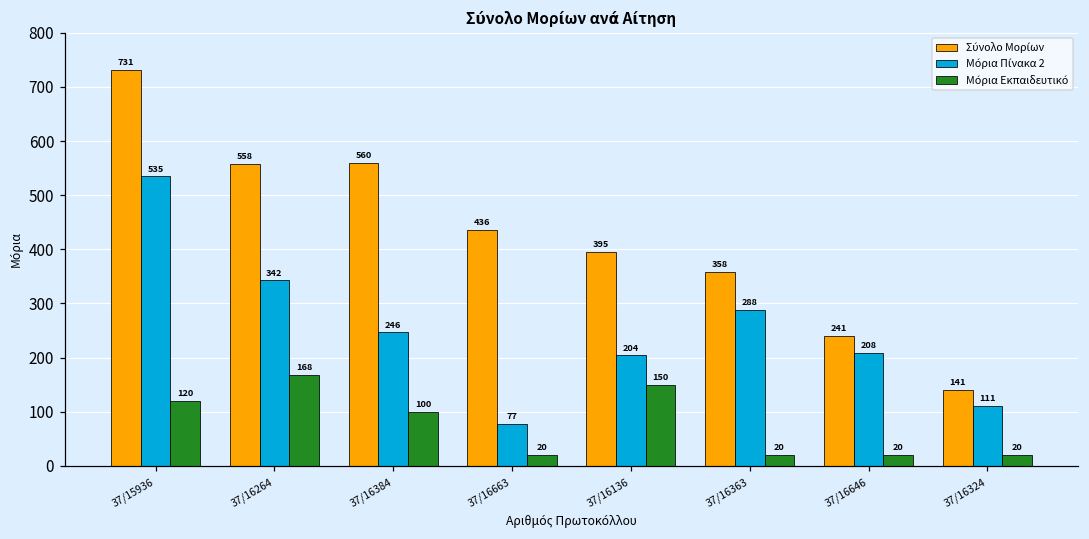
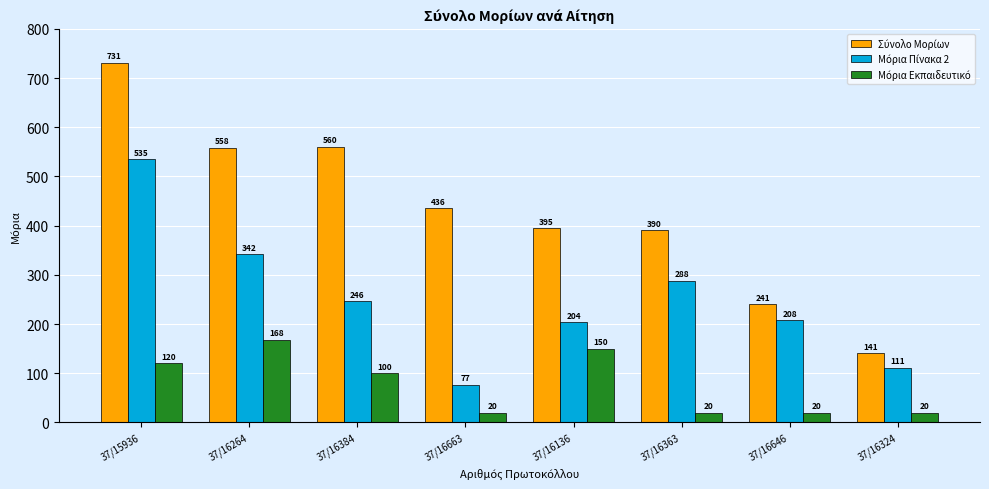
Σύνολο Μορίων, 37/16363: 358 -> 390
